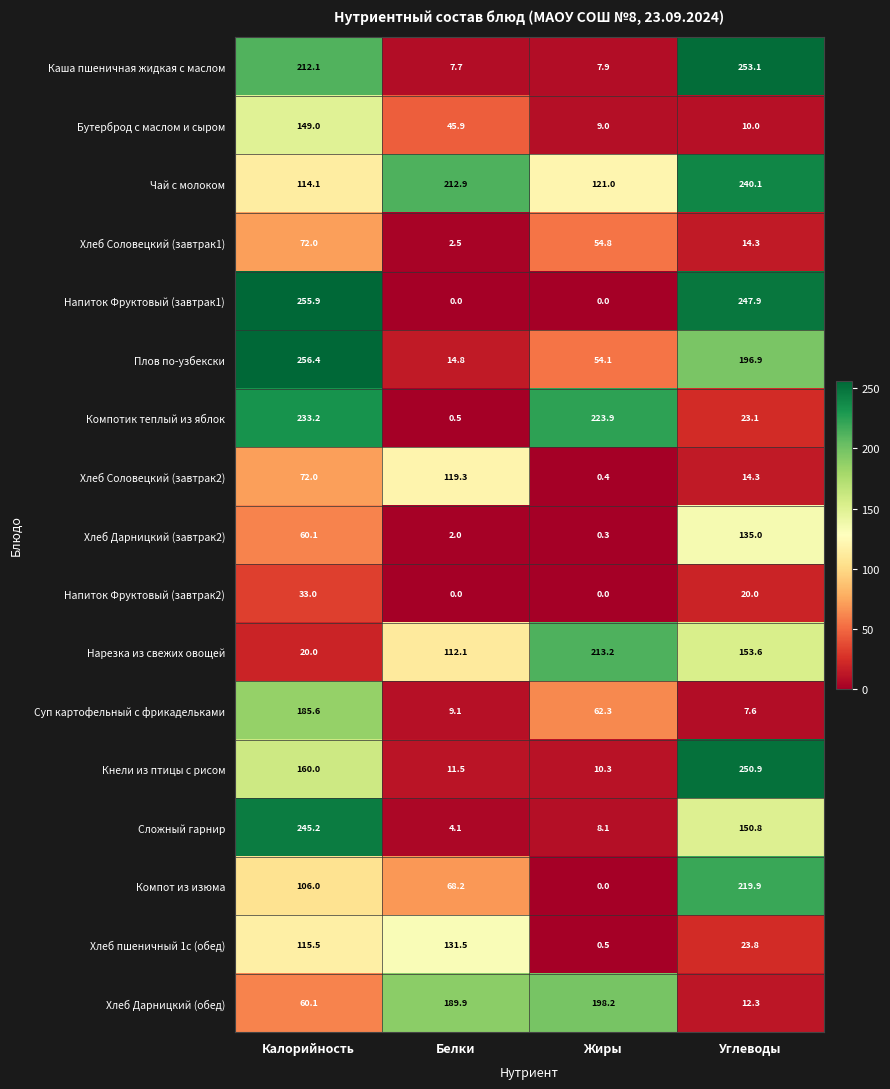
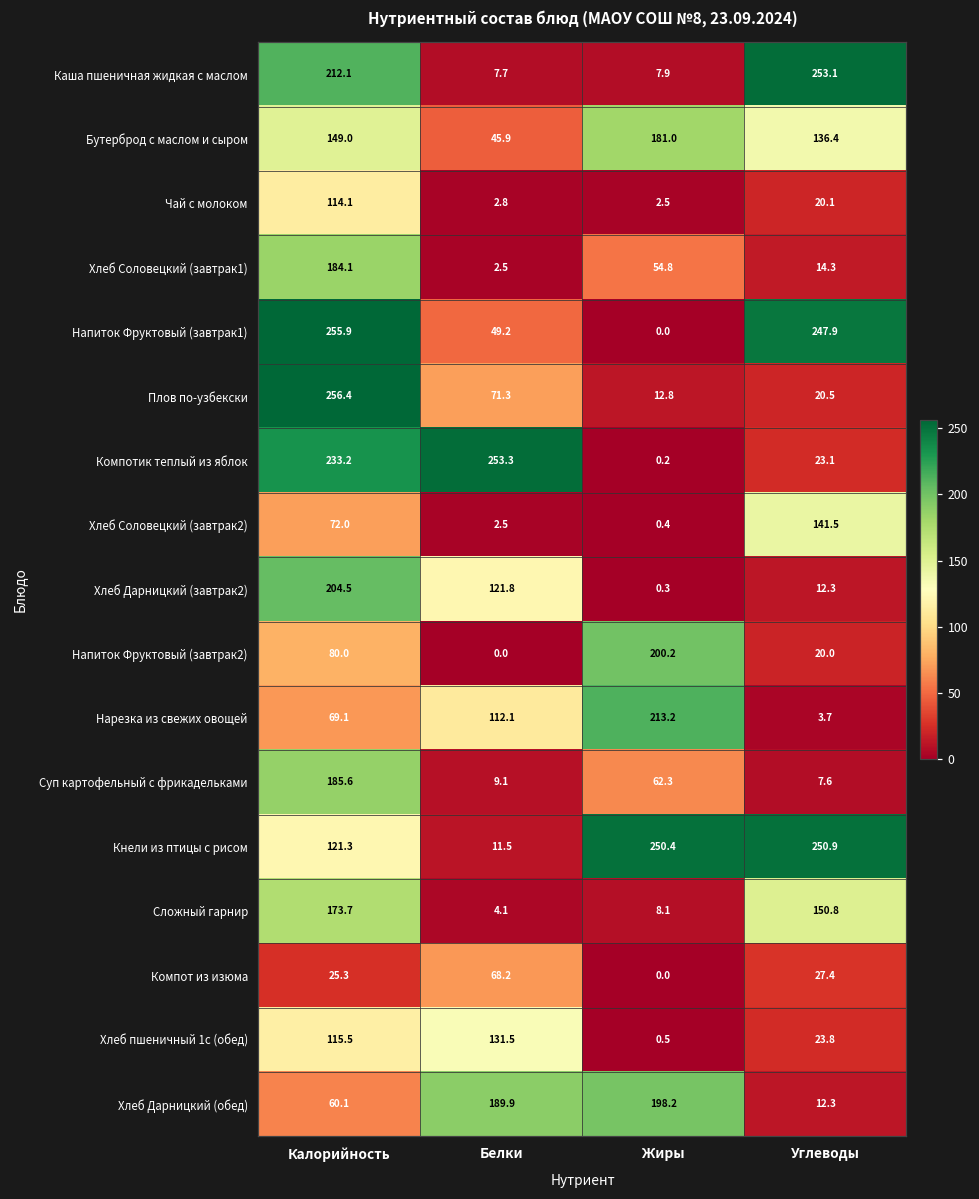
Бутерброд с маслом и сыром, Жиры: 9.0 -> 181.0
Бутерброд с маслом и сыром, Углеводы: 10.0 -> 136.4
Чай с молоком, Белки: 212.9 -> 2.8
Чай с молоком, Жиры: 121.0 -> 2.5
Чай с молоком, Углеводы: 240.1 -> 20.1
Хлеб Соловецкий (завтрак1), Калорийность: 72.0 -> 184.1
Напиток Фруктовый (завтрак1), Белки: 0.0 -> 49.2
Плов по-узбекски, Белки: 14.8 -> 71.3
Плов по-узбекски, Жиры: 54.1 -> 12.8
Плов по-узбекски, Углеводы: 196.9 -> 20.5
Компотик теплый из яблок, Белки: 0.5 -> 253.3
Компотик теплый из яблок, Жиры: 223.9 -> 0.2
Хлеб Соловецкий (завтрак2), Белки: 119.3 -> 2.5
Хлеб Соловецкий (завтрак2), Углеводы: 14.3 -> 141.5
Хлеб Дарницкий (завтрак2), Калорийность: 60.1 -> 204.5
Хлеб Дарницкий (завтрак2), Белки: 2.0 -> 121.8
Хлеб Дарницкий (завтрак2), Углеводы: 135.0 -> 12.3
Напиток Фруктовый (завтрак2), Калорийность: 33.0 -> 80.0
Напиток Фруктовый (завтрак2), Жиры: 0.0 -> 200.2
Нарезка из свежих овощей, Калорийность: 20.0 -> 69.1
Нарезка из свежих овощей, Углеводы: 153.6 -> 3.7
Кнели из птицы с рисом, Калорийность: 160.0 -> 121.3
Кнели из птицы с рисом, Жиры: 10.3 -> 250.4
Сложный гарнир, Калорийность: 245.2 -> 173.7
Компот из изюма, Калорийность: 106.0 -> 25.3
Компот из изюма, Углеводы: 219.9 -> 27.4
